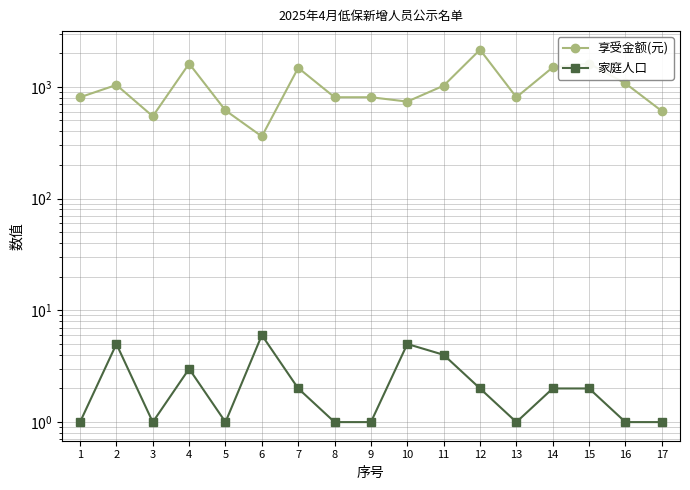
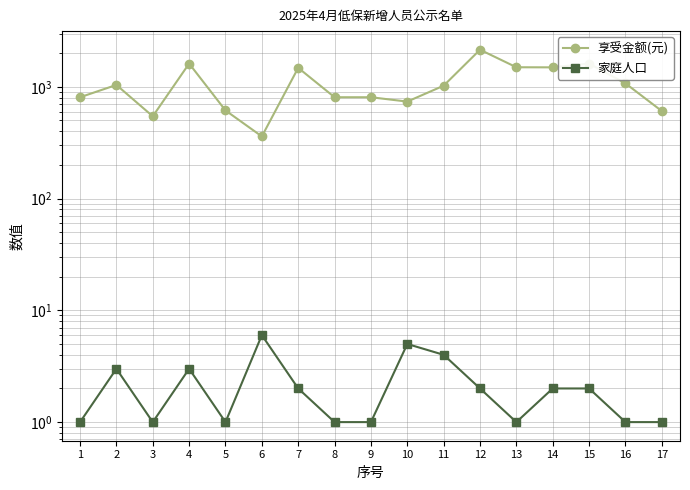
家庭人口, 2: 5 -> 3
享受金额(元), 13: 800 -> 1500
